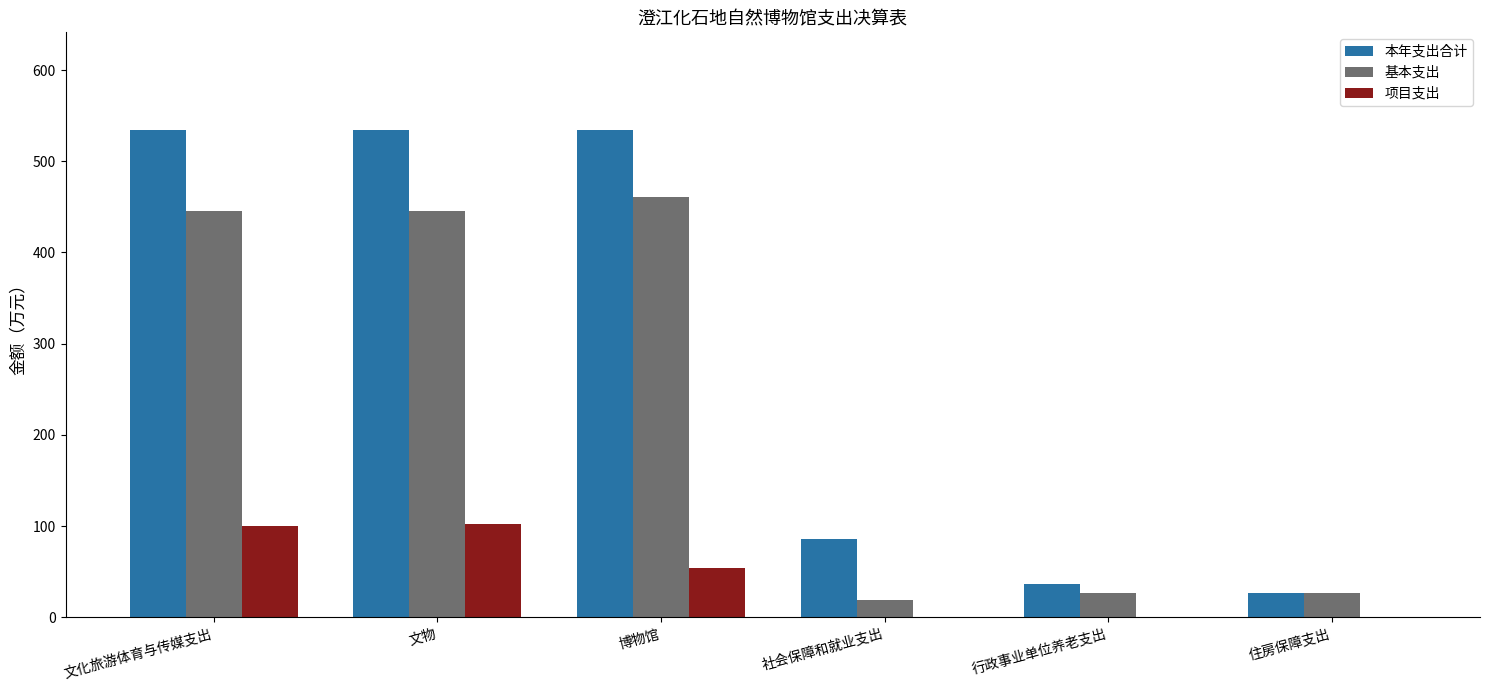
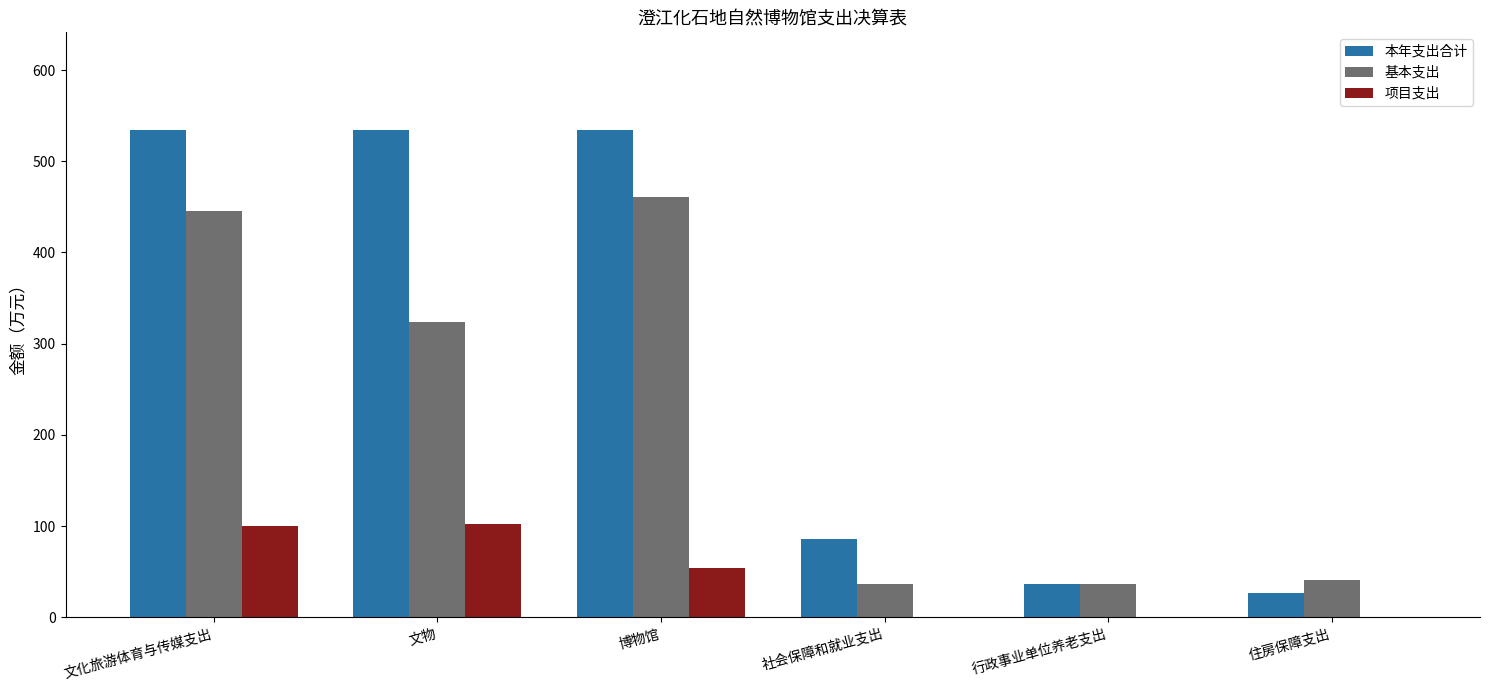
基本支出, 文物: 450 -> 320
基本支出, 社会保障和就业支出: 20 -> 40
基本支出, 行政事业单位养老支出: 30 -> 40
基本支出, 住房保障支出: 30 -> 40
